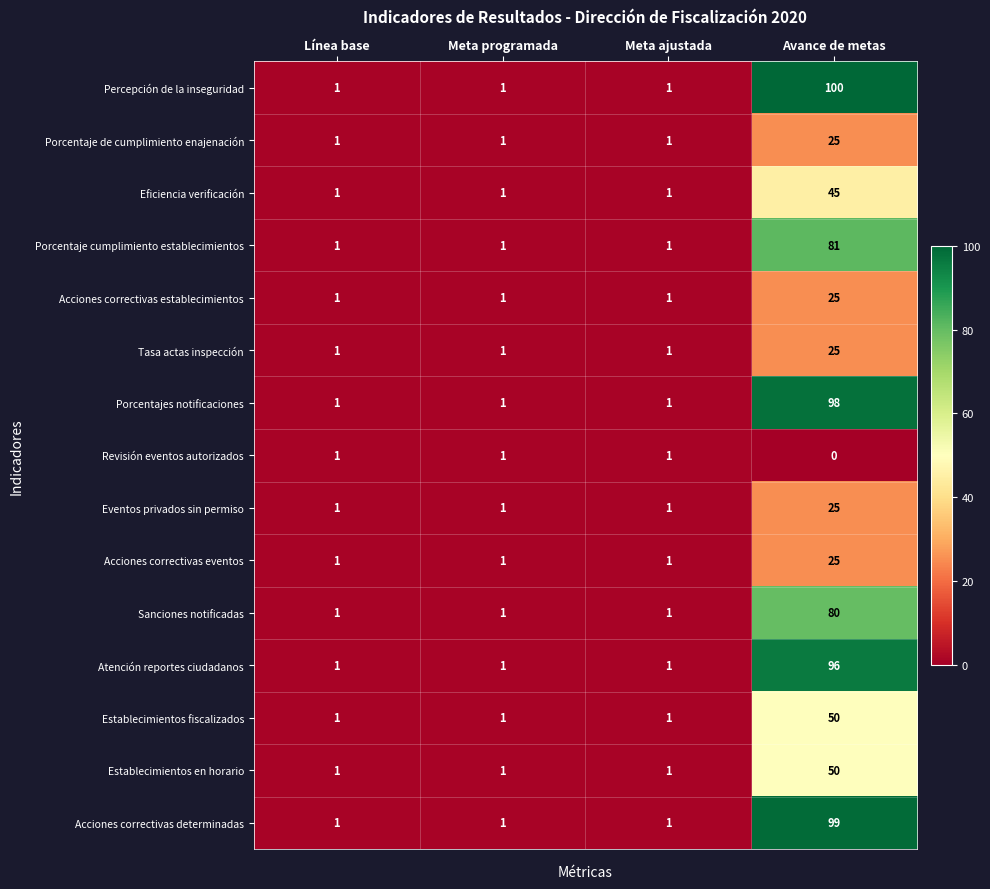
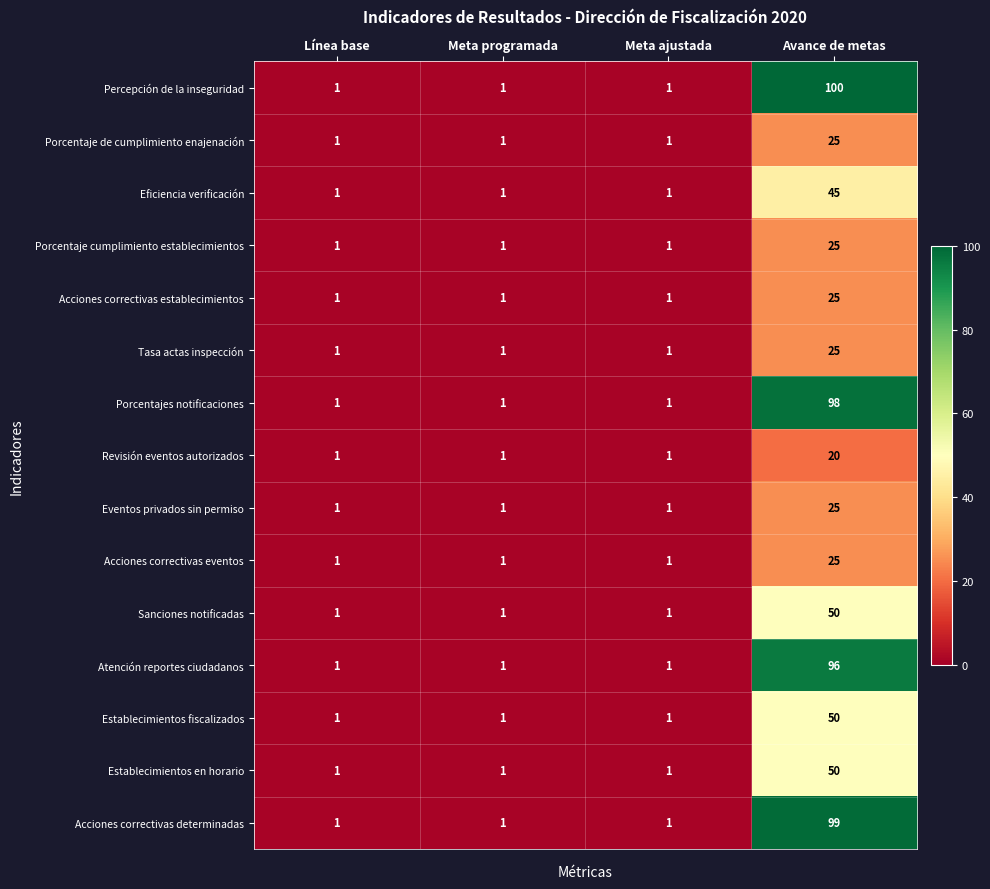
Porcentaje cumplimiento establecimientos, Avance de metas: 81 -> 25
Revisión eventos autorizados, Avance de metas: 0 -> 20
Sanciones notificadas, Avance de metas: 80 -> 50
